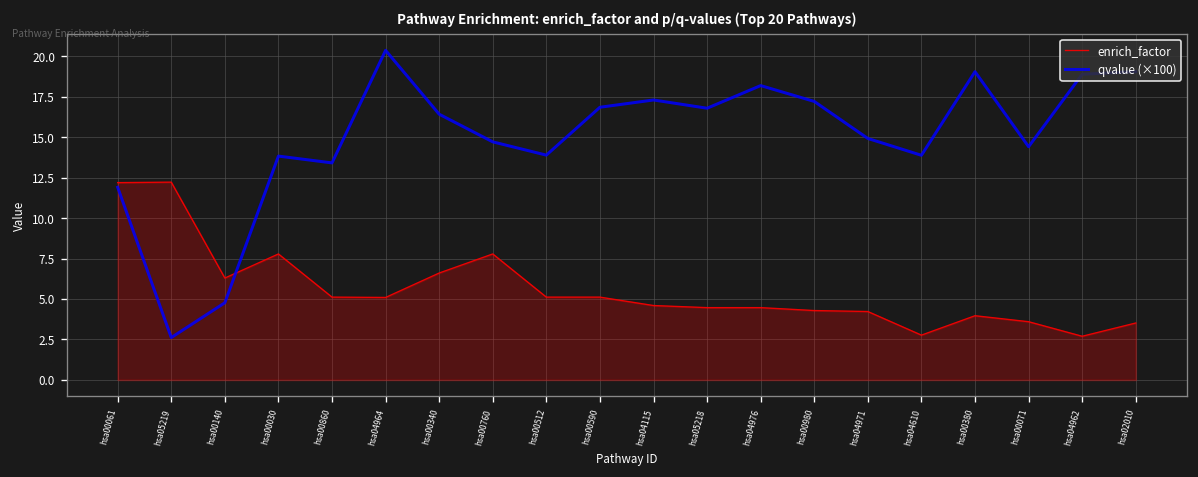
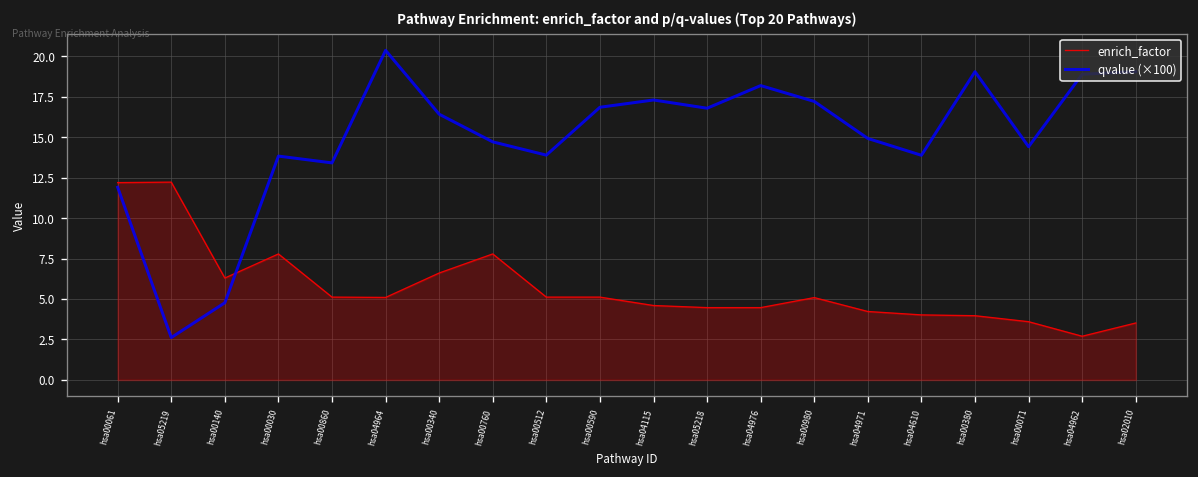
enrich_factor, hsa00980: 4.3 -> 5.1
enrich_factor, hsa04610: 2.8 -> 4.0
